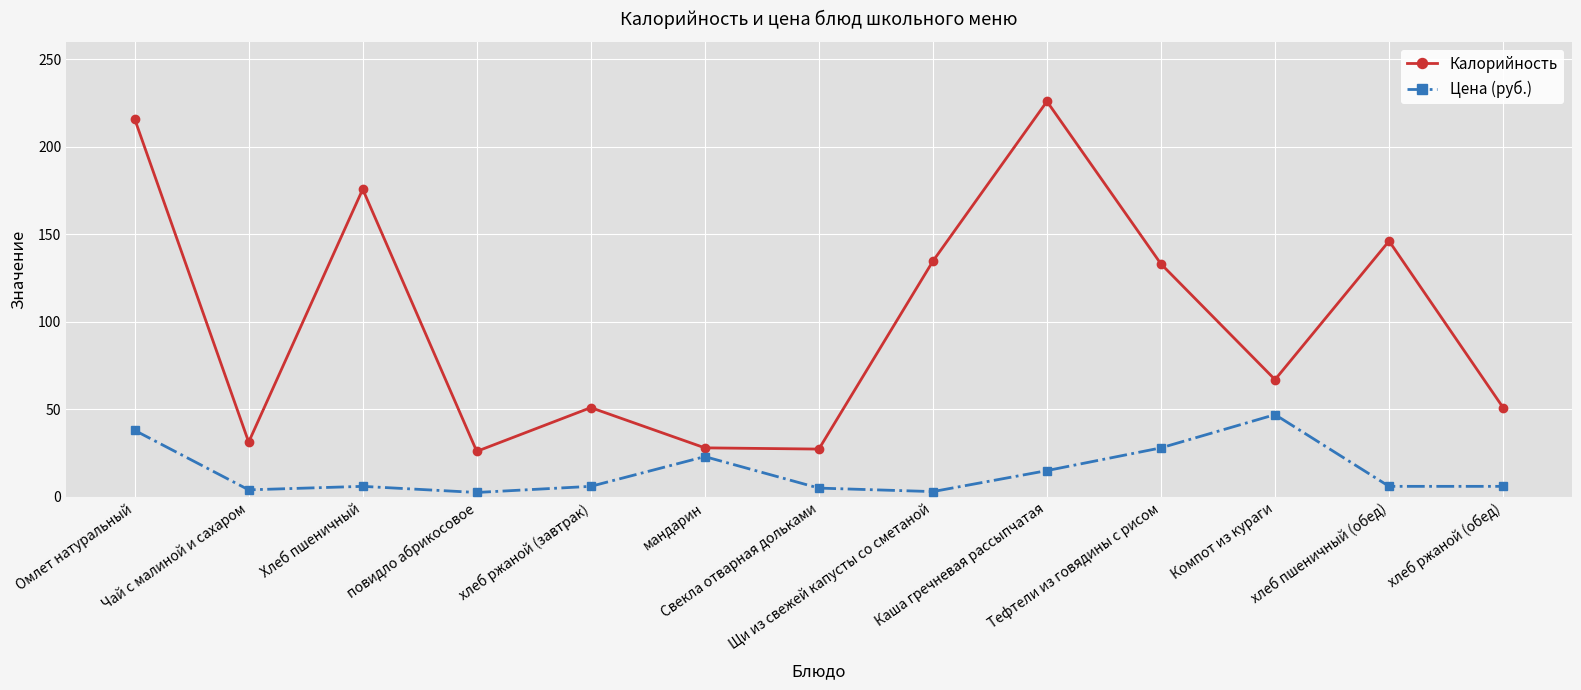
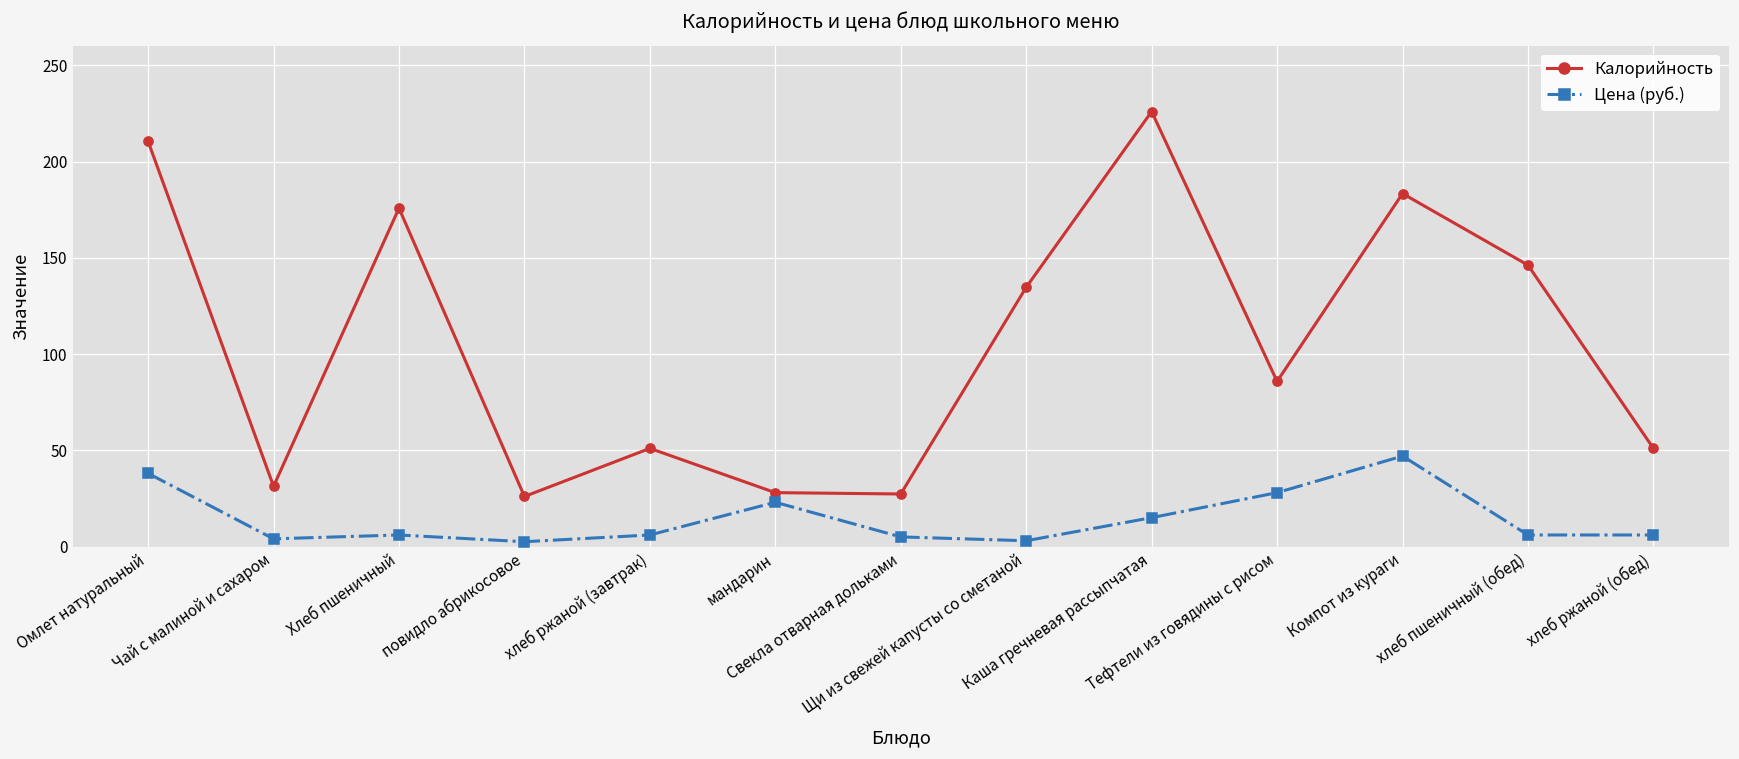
Калорийность, Омлет натуральный: 216 -> 211
Калорийность, Тефтели из говядины с рисом: 133 -> 86
Калорийность, Компот из кураги: 67 -> 183
